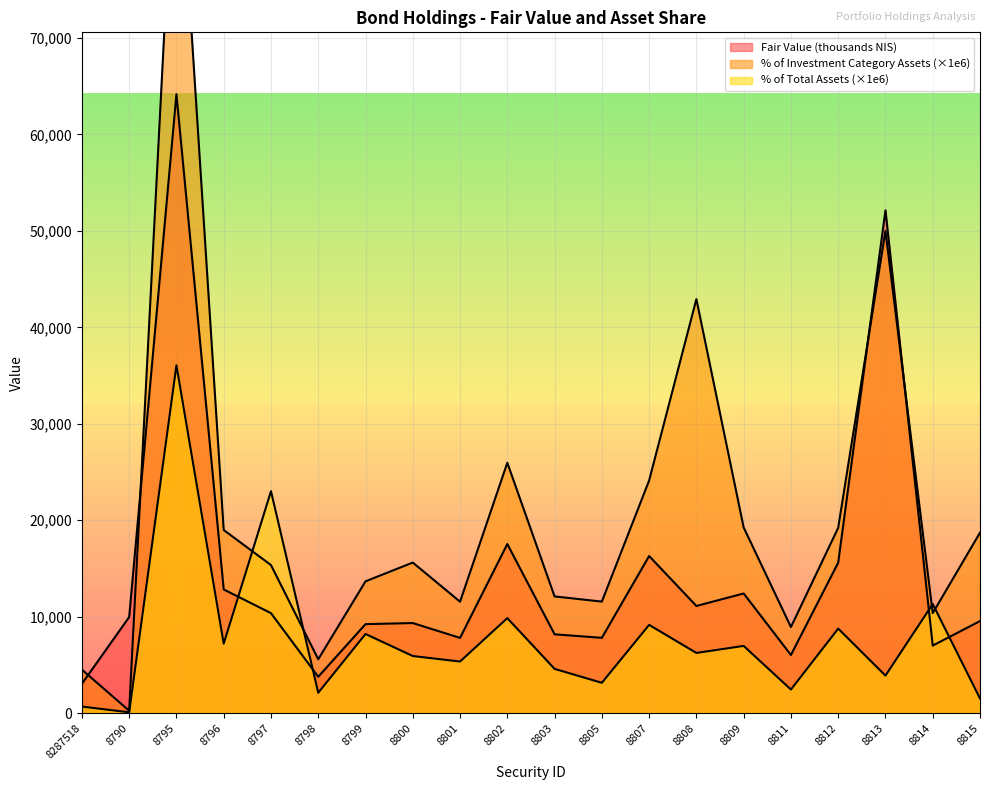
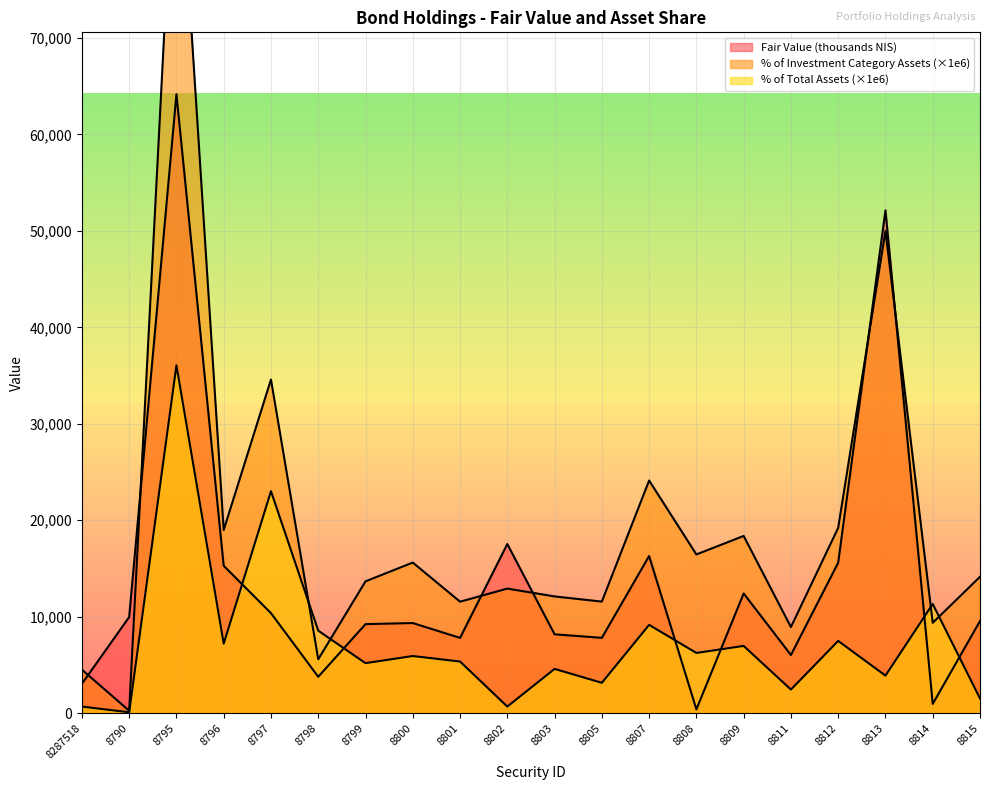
Fair Value (thousands NIS), 8796: 13,000 -> 15,000
% of Investment Category Assets (×1e6), 8797: 15,000 -> 35,000
% of Total Assets (×1e6), 8798: 2,000 -> 9,000
% of Total Assets (×1e6), 8799: 8,000 -> 5,000
% of Investment Category Assets (×1e6), 8802: 26,000 -> 13,000
% of Total Assets (×1e6), 8802: 10,000 -> 1,000
Fair Value (thousands NIS), 8808: 11,000 -> 0
% of Investment Category Assets (×1e6), 8808: 43,000 -> 16,000
% of Investment Category Assets (×1e6), 8809: 19,000 -> 18,000
% of Total Assets (×1e6), 8812: 9,000 -> 7,000
Fair Value (thousands NIS), 8814: 7,000 -> 1,000
% of Investment Category Assets (×1e6), 8814: 10,000 -> 9,000
% of Investment Category Assets (×1e6), 8815: 19,000 -> 14,000
